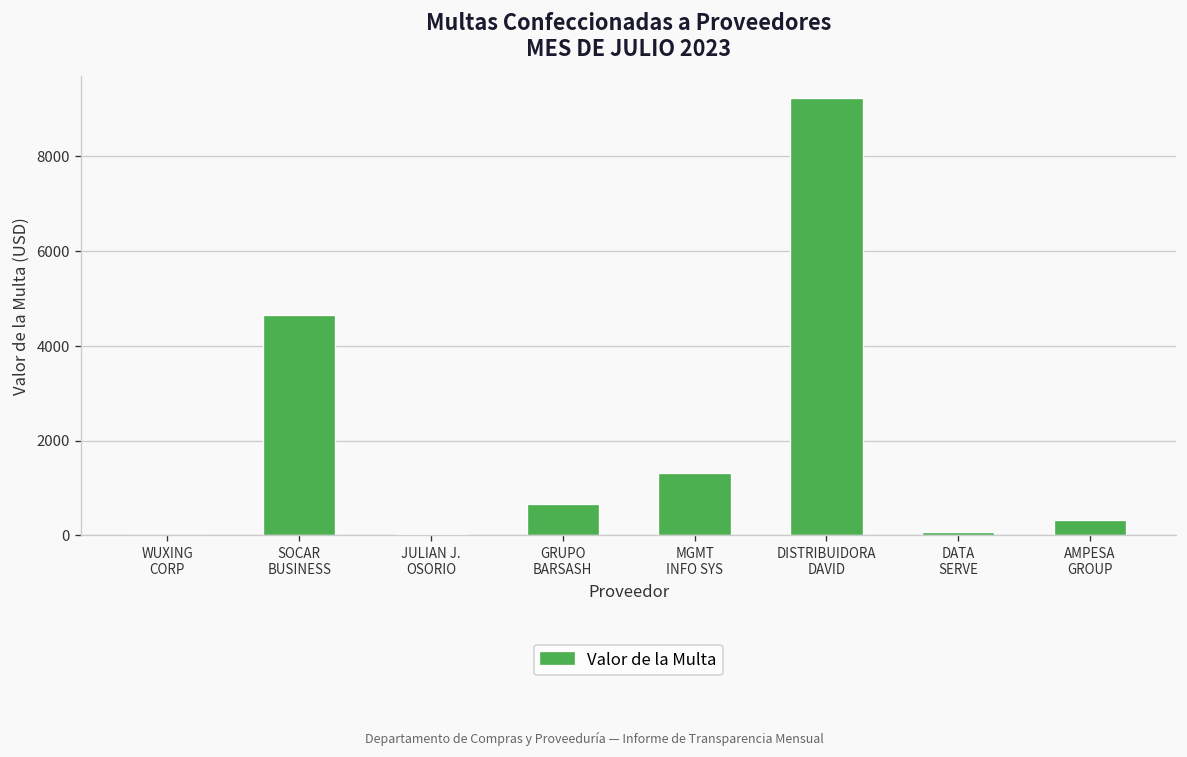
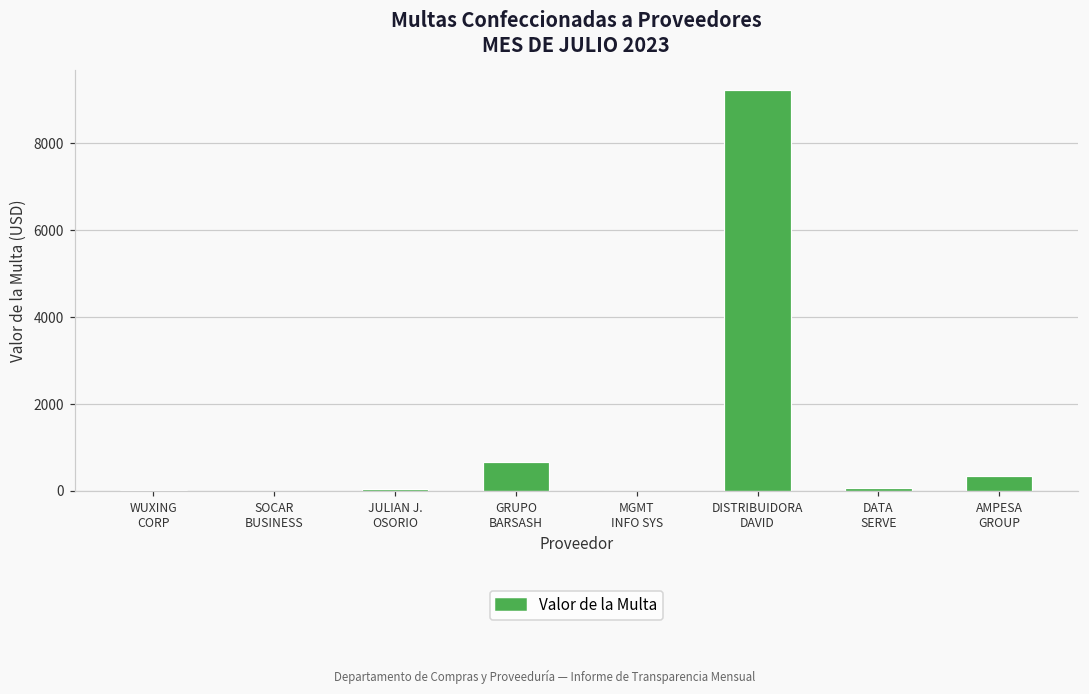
SOCAR BUSINESS: 4600 -> 0
MGMT INFO SYS: 1300 -> 0
